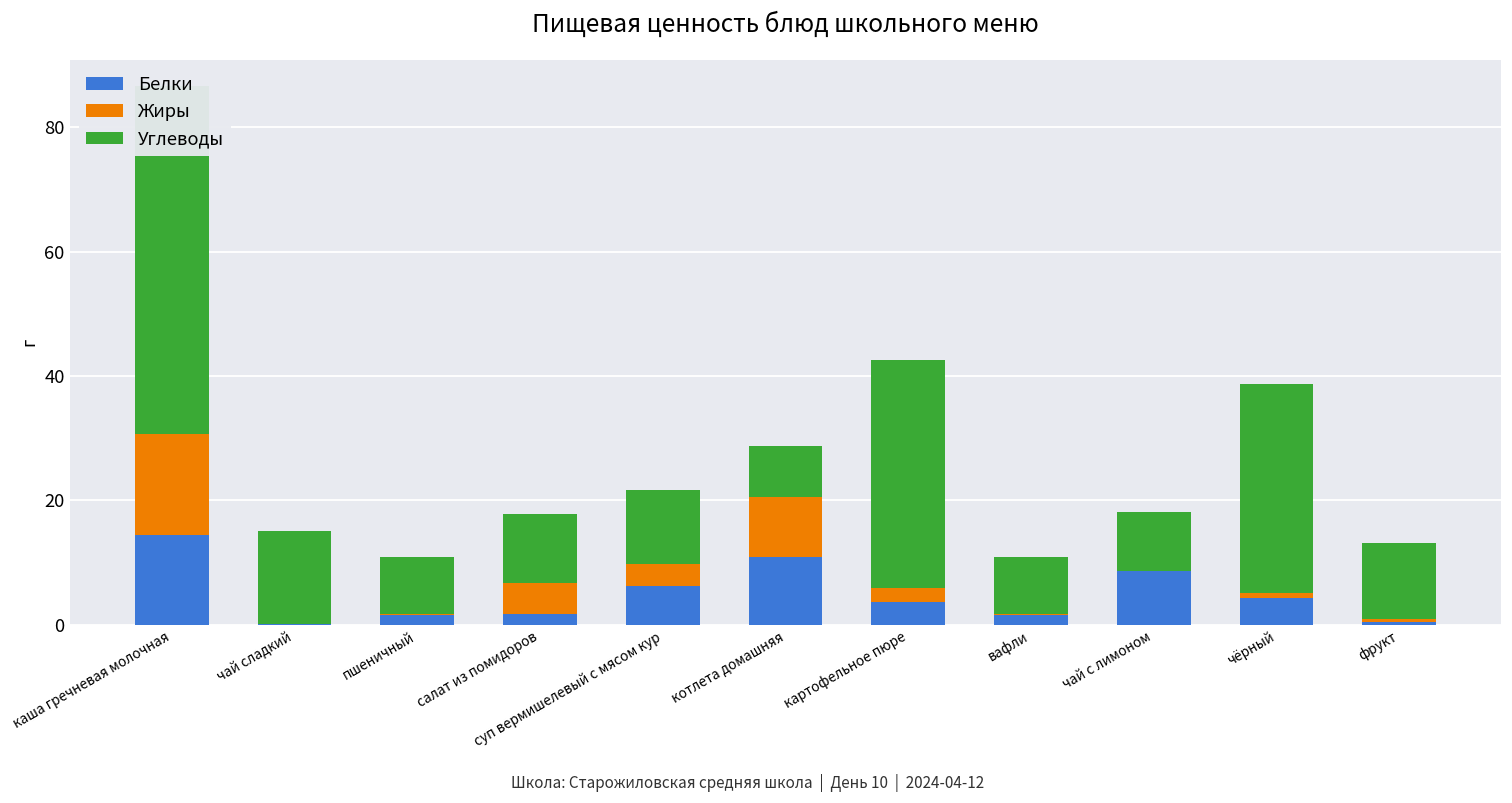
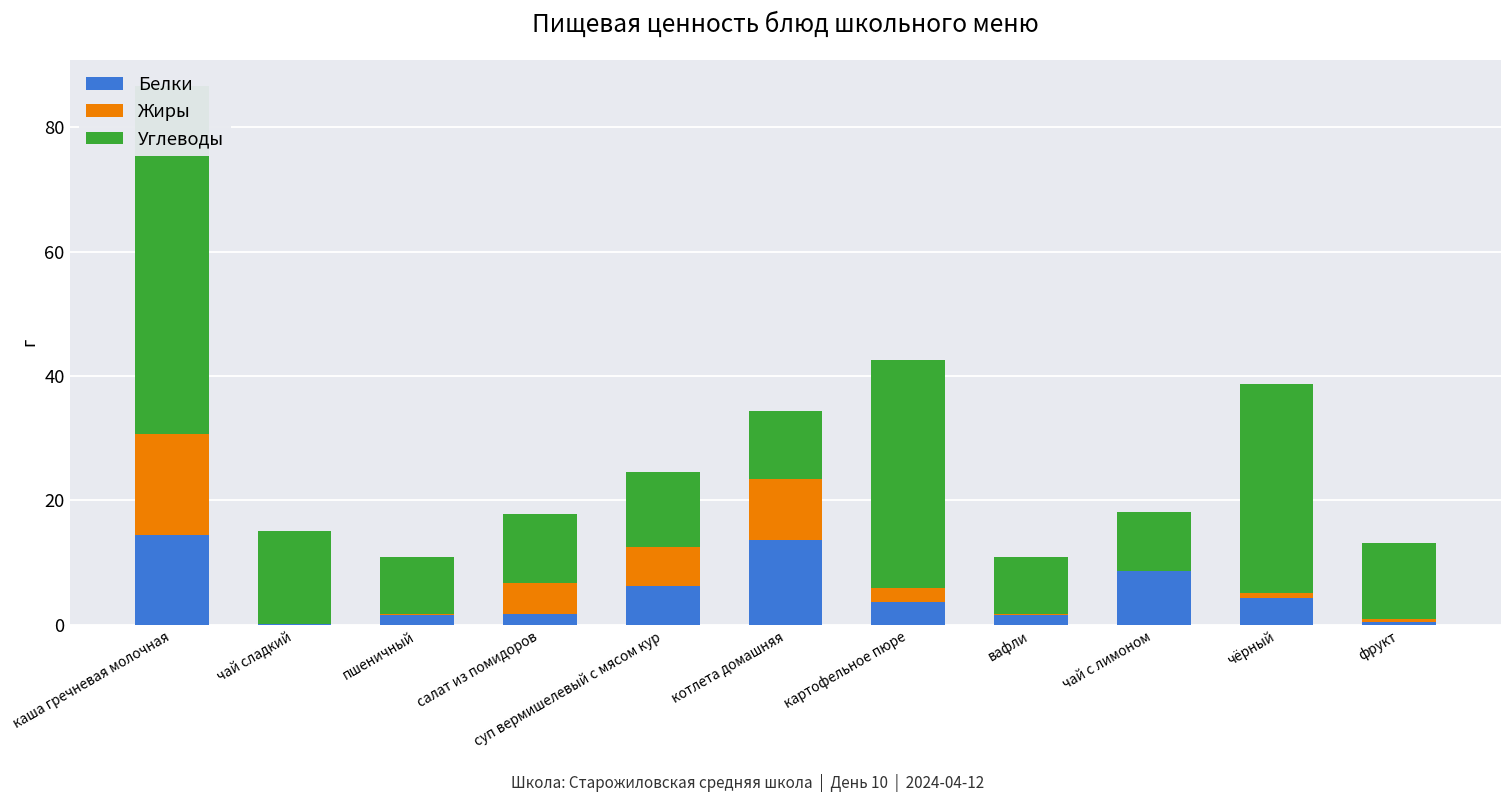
Жиры, суп вермишелевый с мясом кур: 3 -> 6
Белки, котлета домашняя: 11 -> 14
Углеводы, котлета домашняя: 8 -> 11
